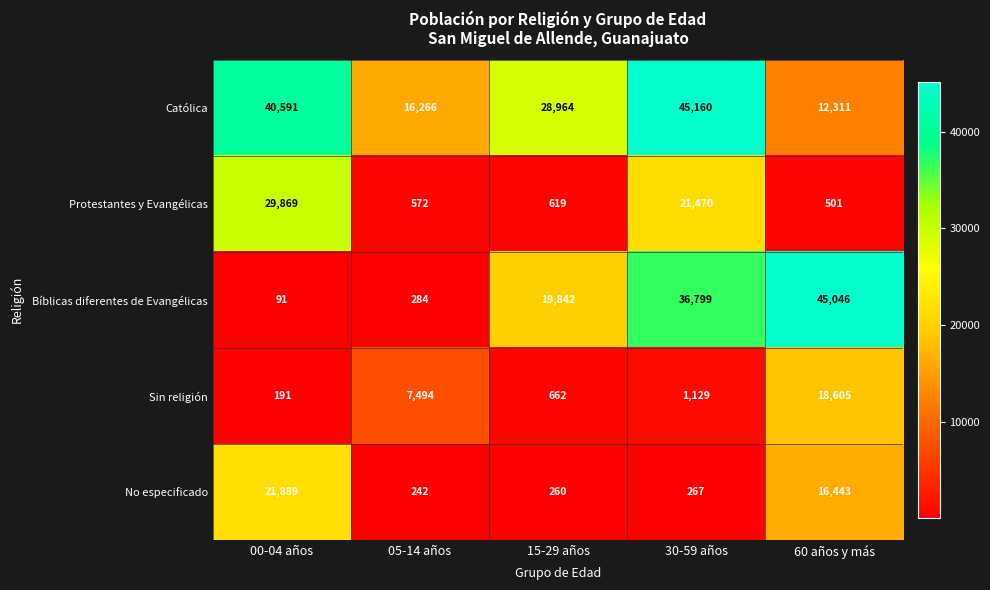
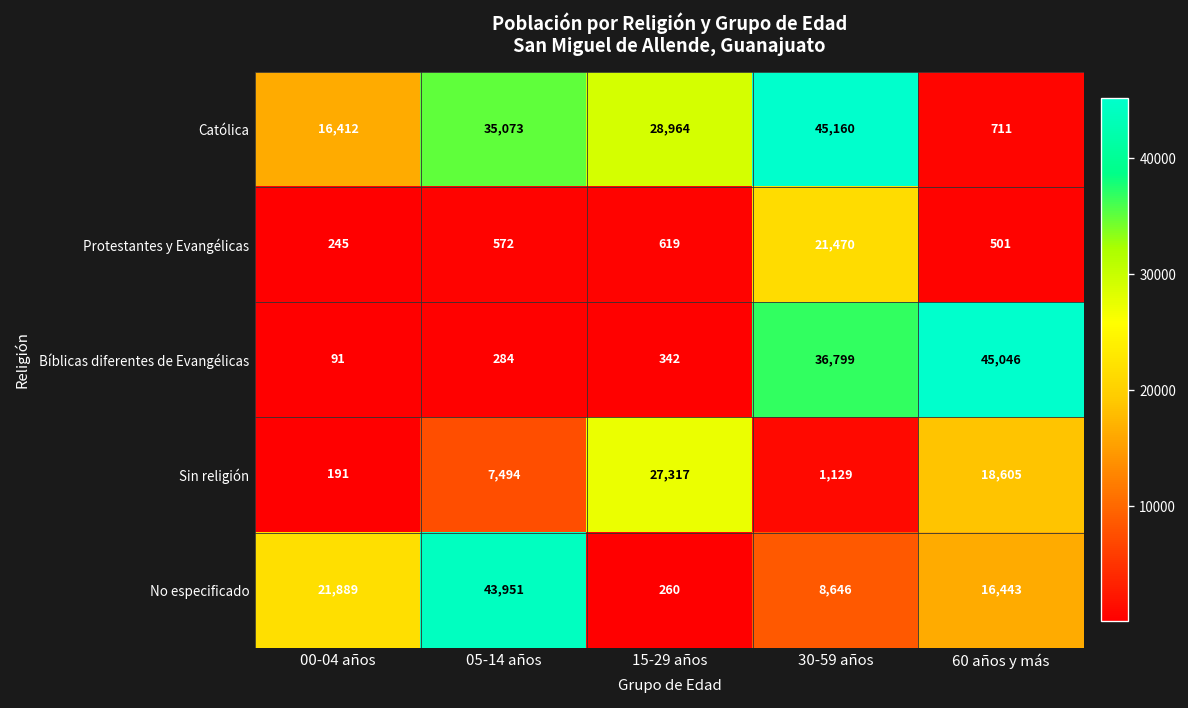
Católica, 00-04 años: 40,591 -> 16,412
Católica, 05-14 años: 16,266 -> 35,073
Católica, 60 años y más: 12,311 -> 711
Protestantes y Evangélicas, 00-04 años: 29,869 -> 245
Bíblicas diferentes de Evangélicas, 15-29 años: 19,842 -> 342
Sin religión, 15-29 años: 662 -> 27,317
No especificado, 05-14 años: 242 -> 43,951
No especificado, 30-59 años: 267 -> 8,646
